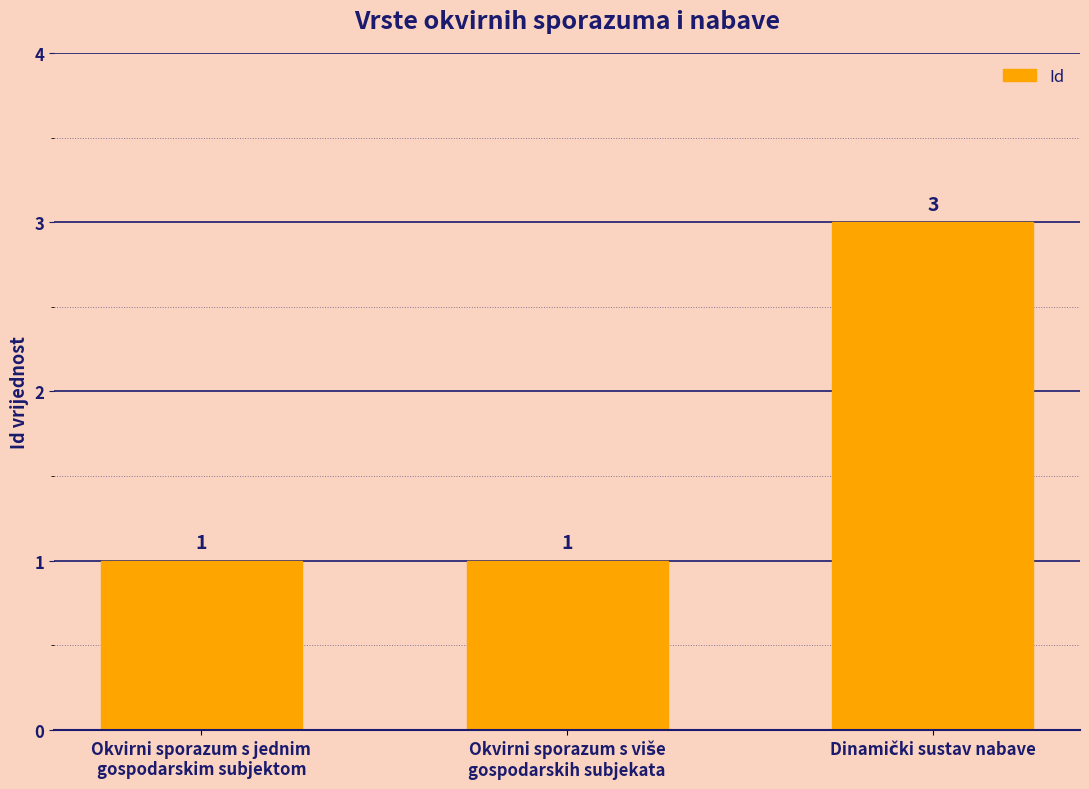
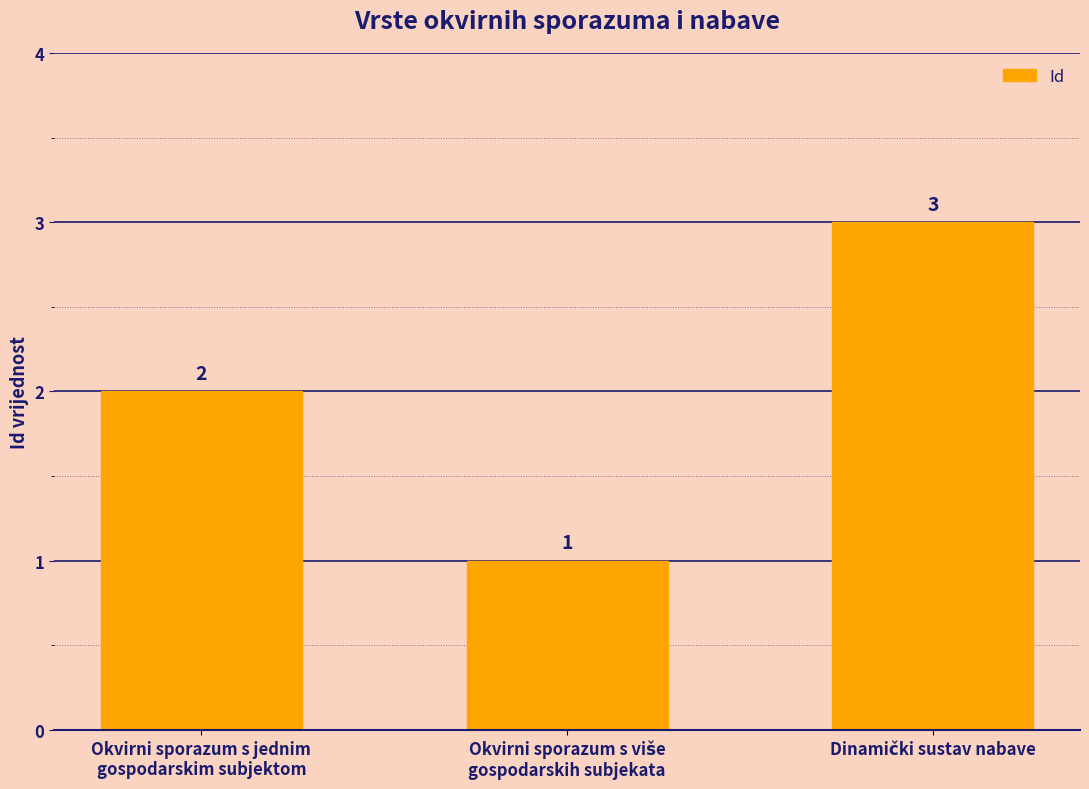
Okvirni sporazum s jednim gospodarskim subjektom: 1 -> 2
